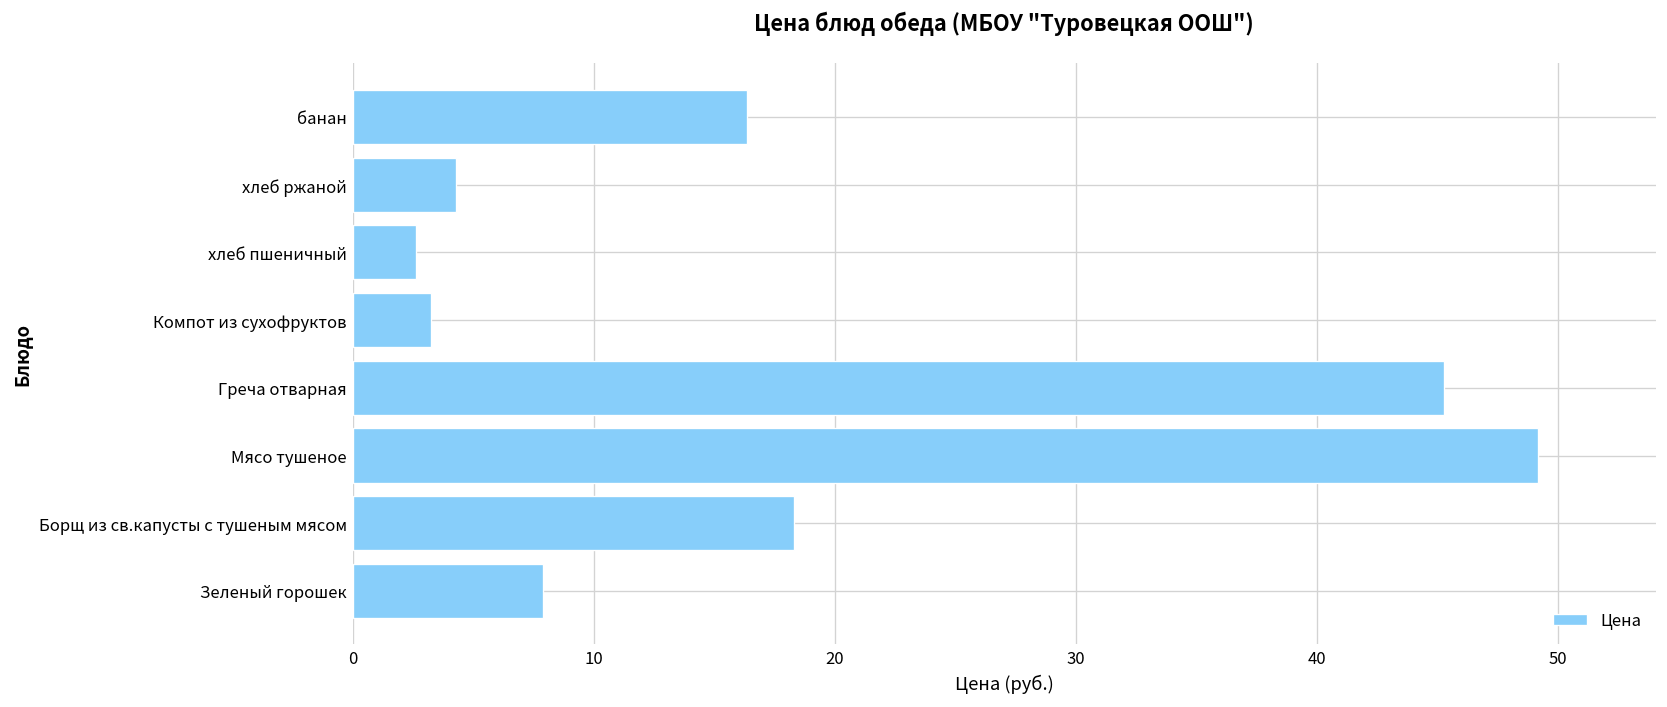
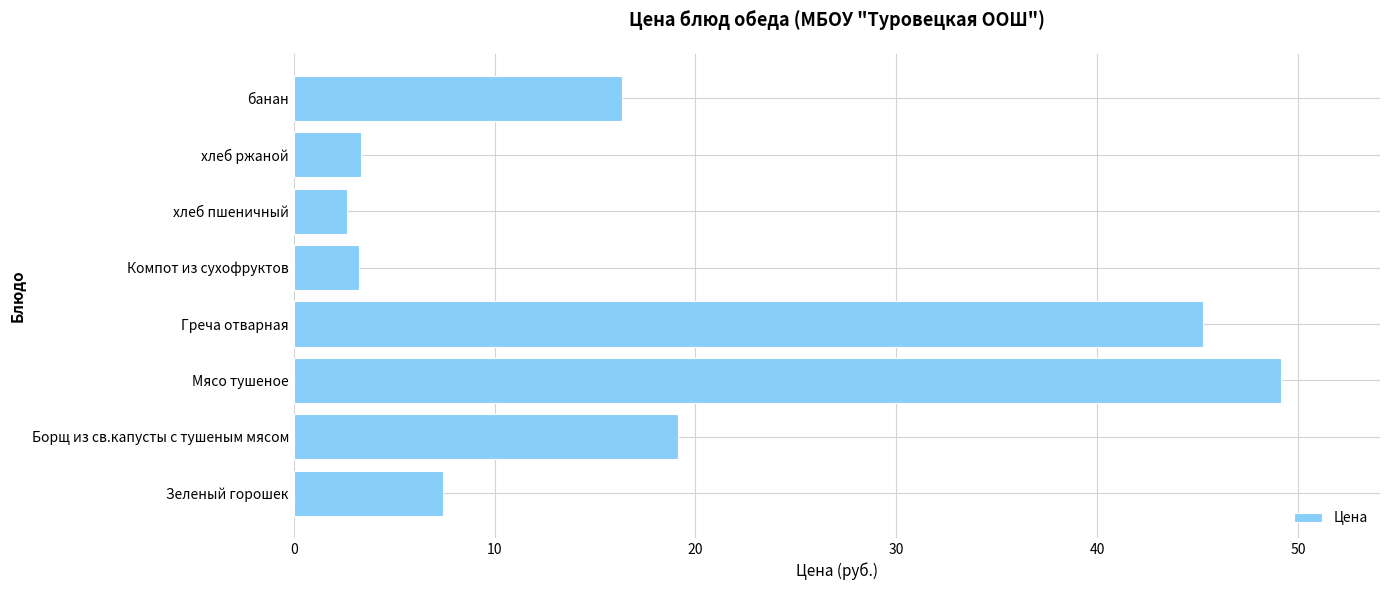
хлеб ржаной: 4.3 -> 3.4
Борщ из св.капусты с тушеным мясом: 18.3 -> 19.1
Зеленый горошек: 7.9 -> 7.4
